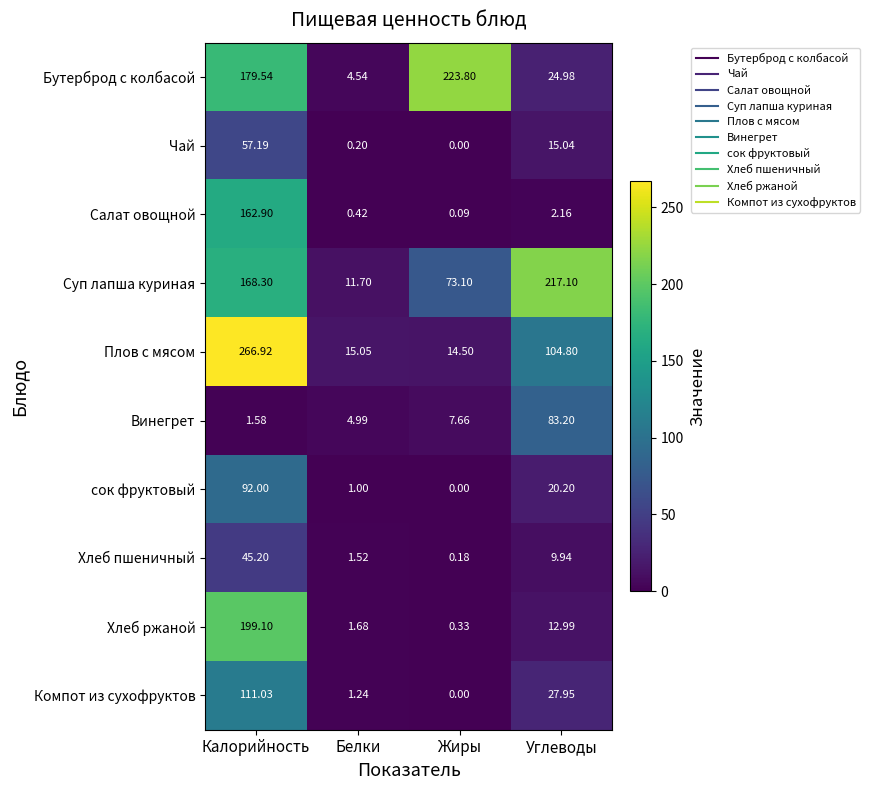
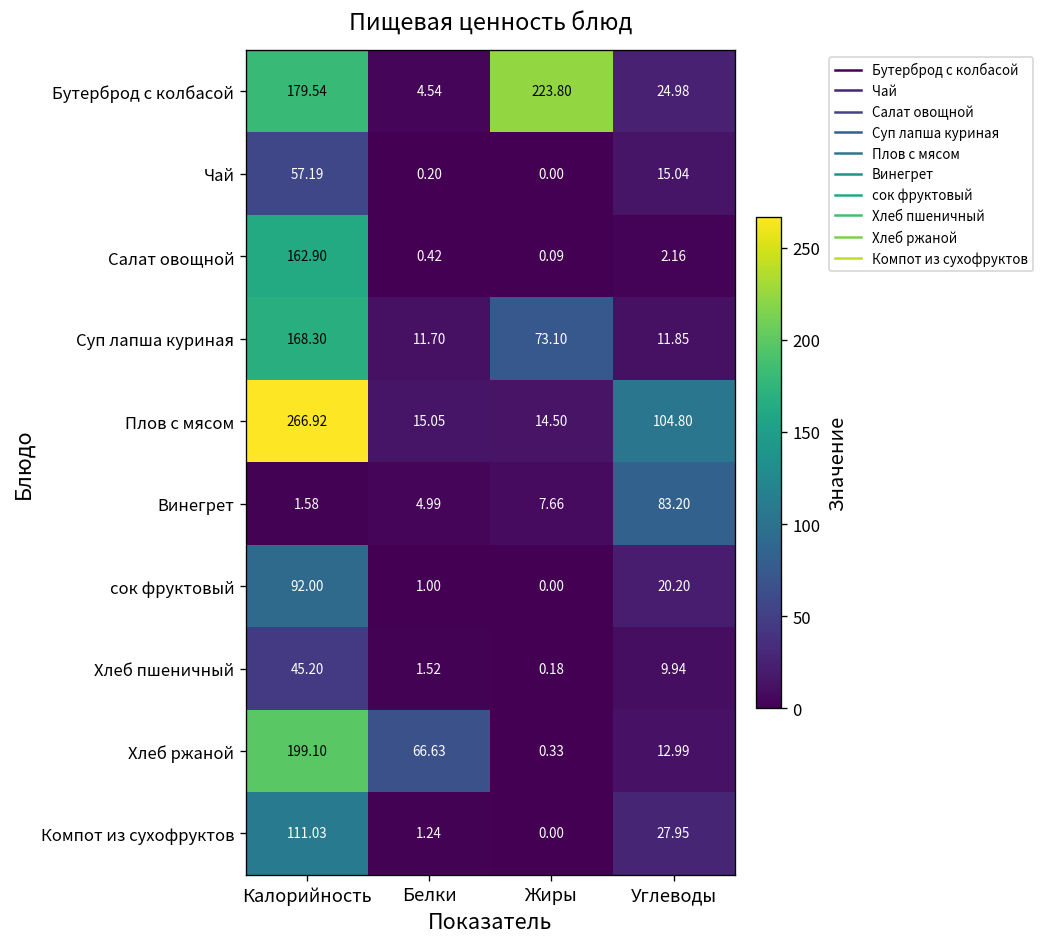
Суп лапша куриная, Углеводы: 217.10 -> 11.85
Хлеб ржаной, Белки: 1.68 -> 66.63
